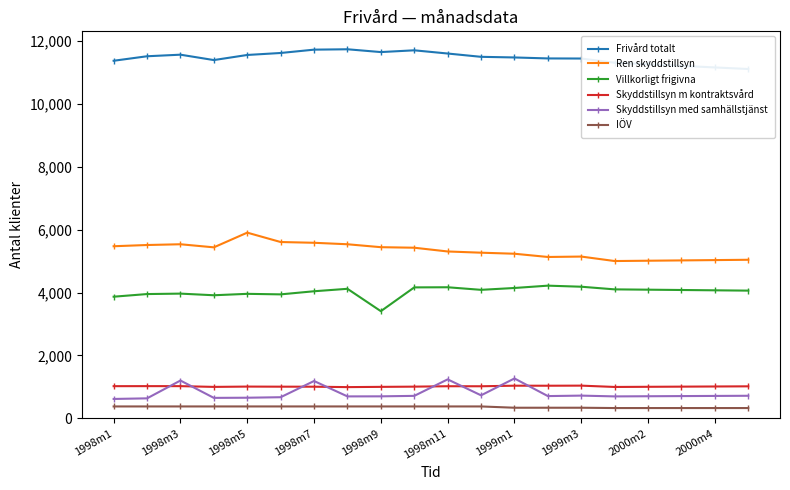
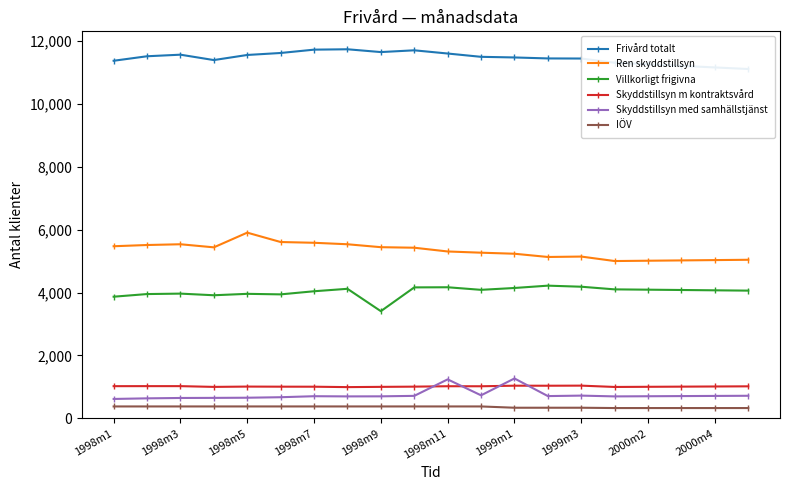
Skyddstillsyn med samhällstjänst, 1998m3: 1,200 -> 700
Skyddstillsyn med samhällstjänst, 1998m7: 1,200 -> 700
